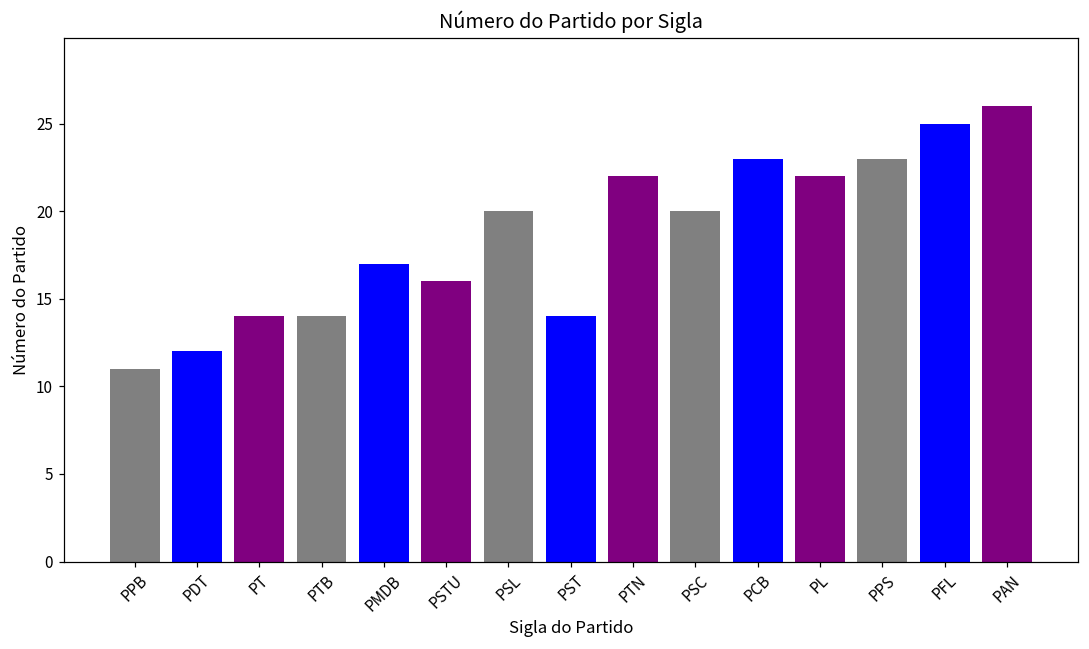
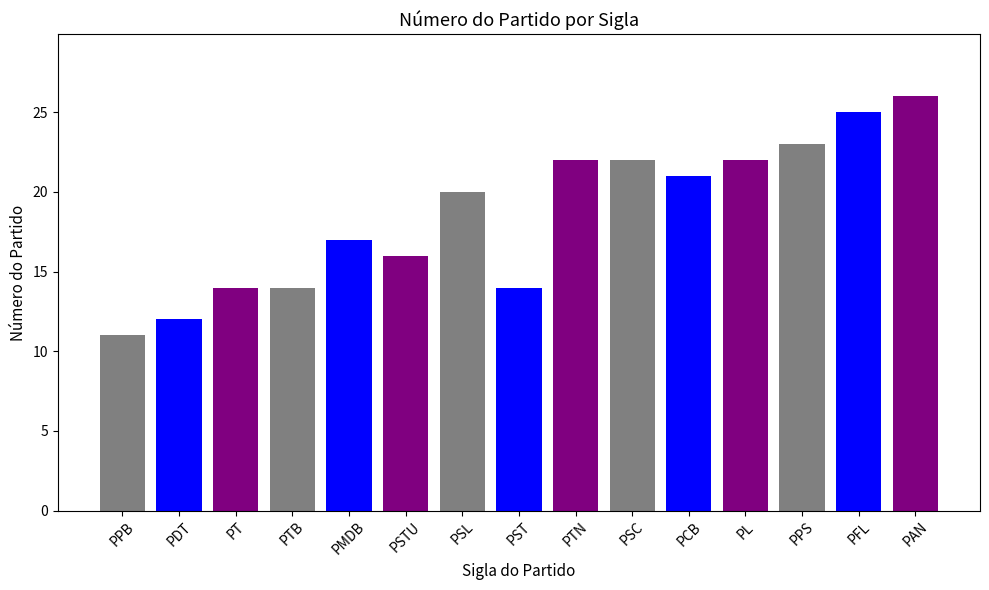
PSC: 20 -> 22
PCB: 23 -> 21
